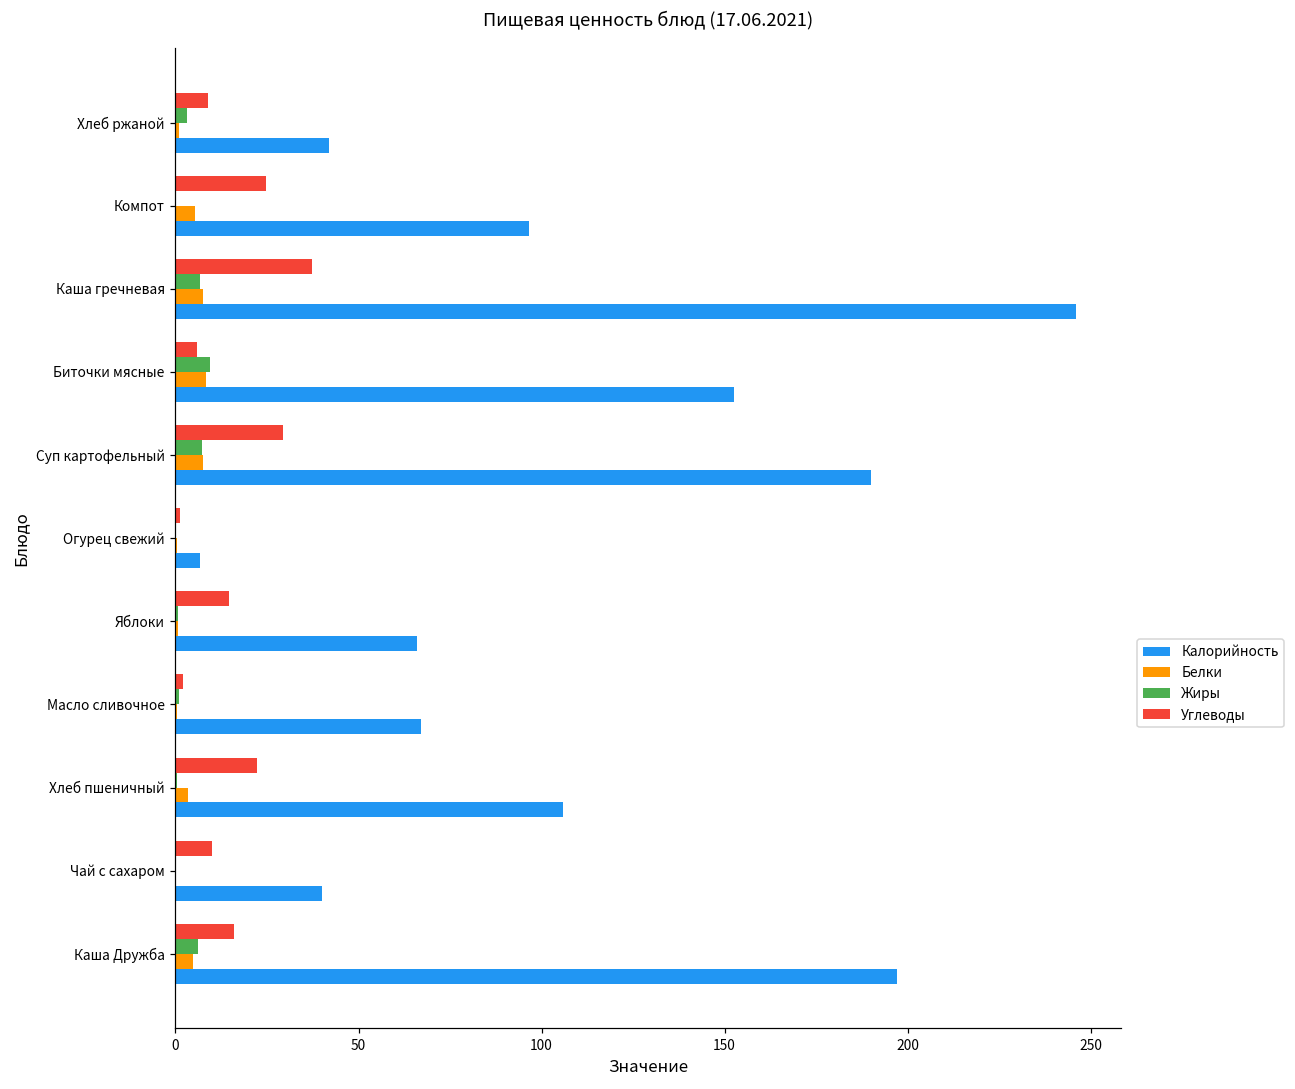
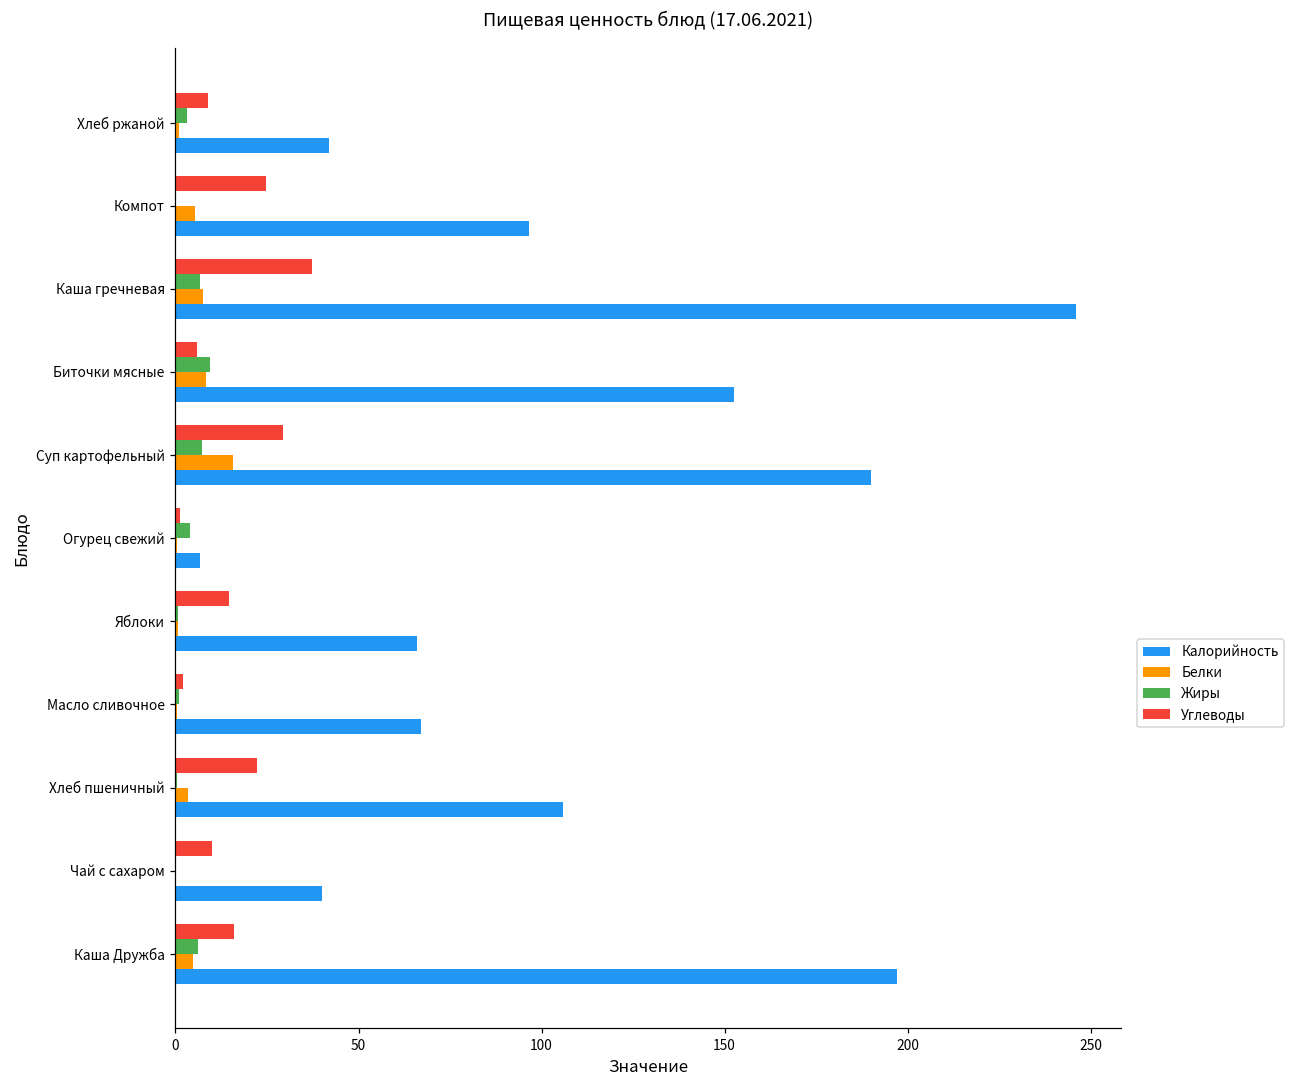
Белки, Суп картофельный: 8 -> 16
Жиры, Огурец свежий: 0 -> 4
